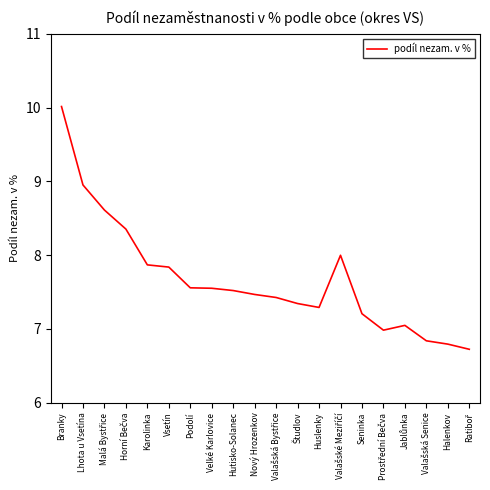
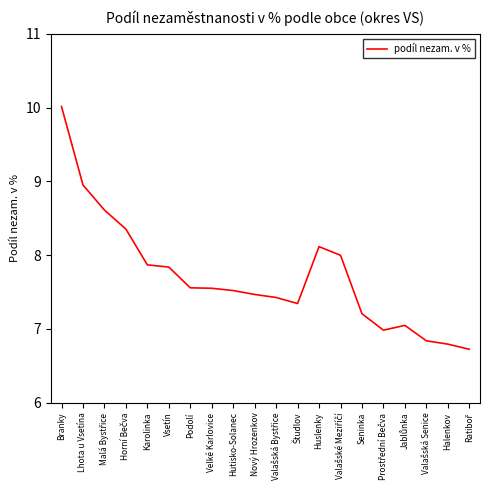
Huslenky: 7.3 -> 8.1
